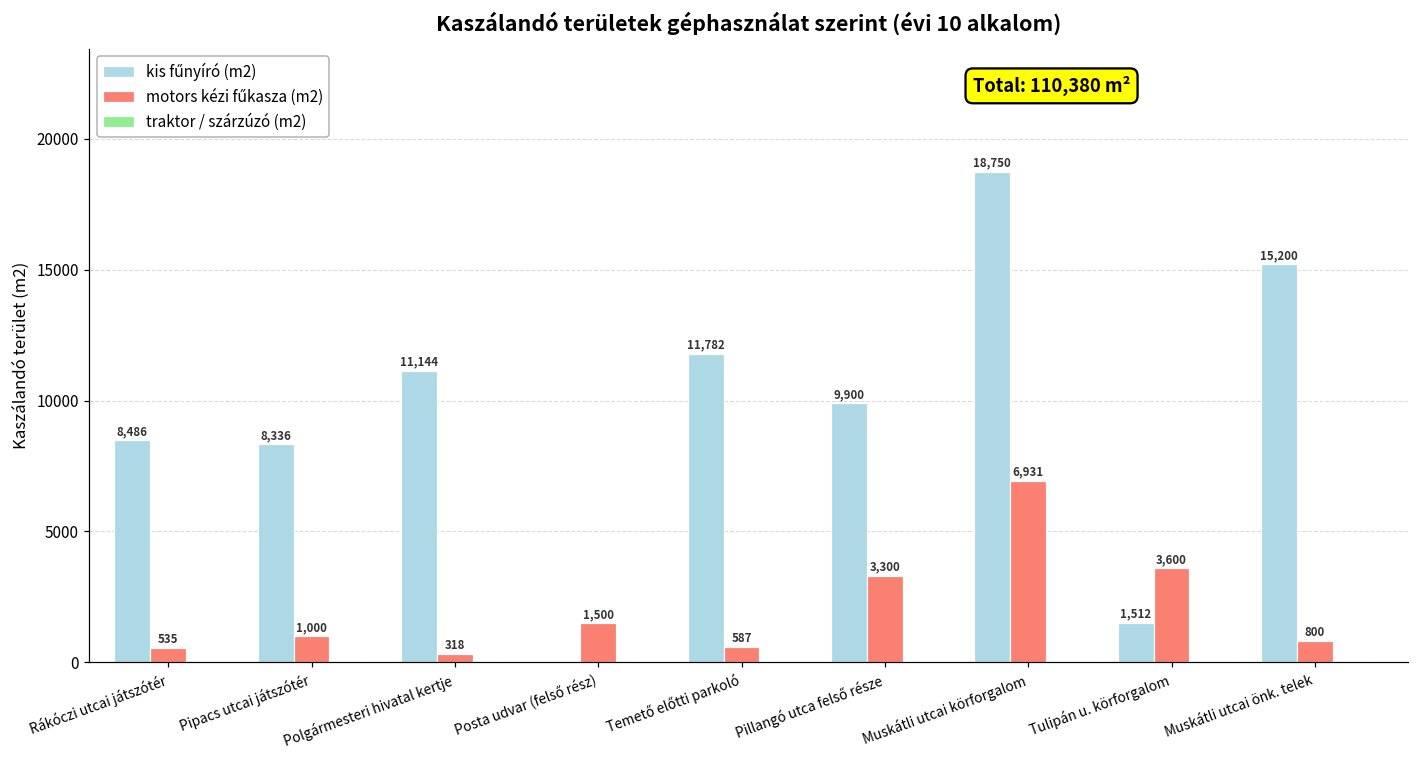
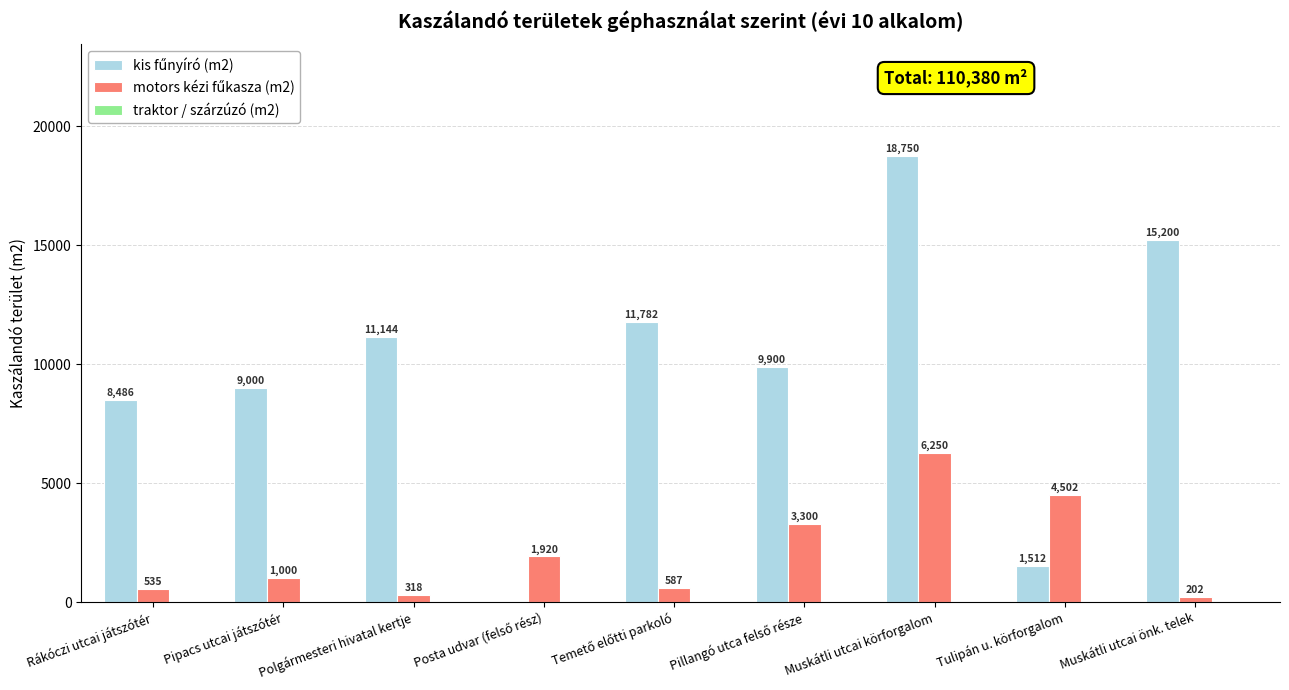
kis fűnyíró (m2), Pipacs utcai játszótér: 8,336 -> 9,000
motors kézi fűkasza (m2), Posta udvar (felső rész): 1,500 -> 1,920
motors kézi fűkasza (m2), Muskátli utcai körforgalom: 6,931 -> 6,250
motors kézi fűkasza (m2), Tulipán u. körforgalom: 3,600 -> 4,502
motors kézi fűkasza (m2), Muskátli utcai önk. telek: 800 -> 202
